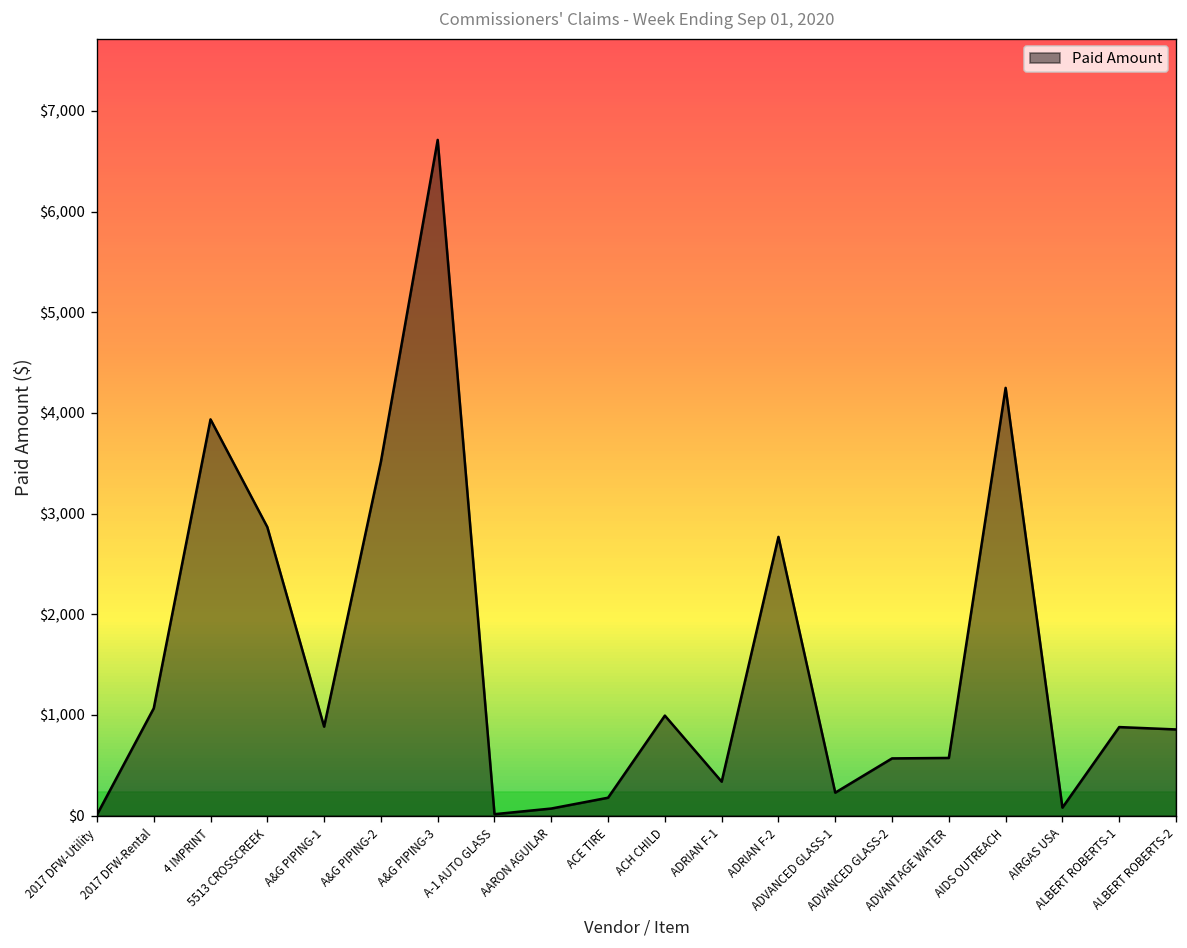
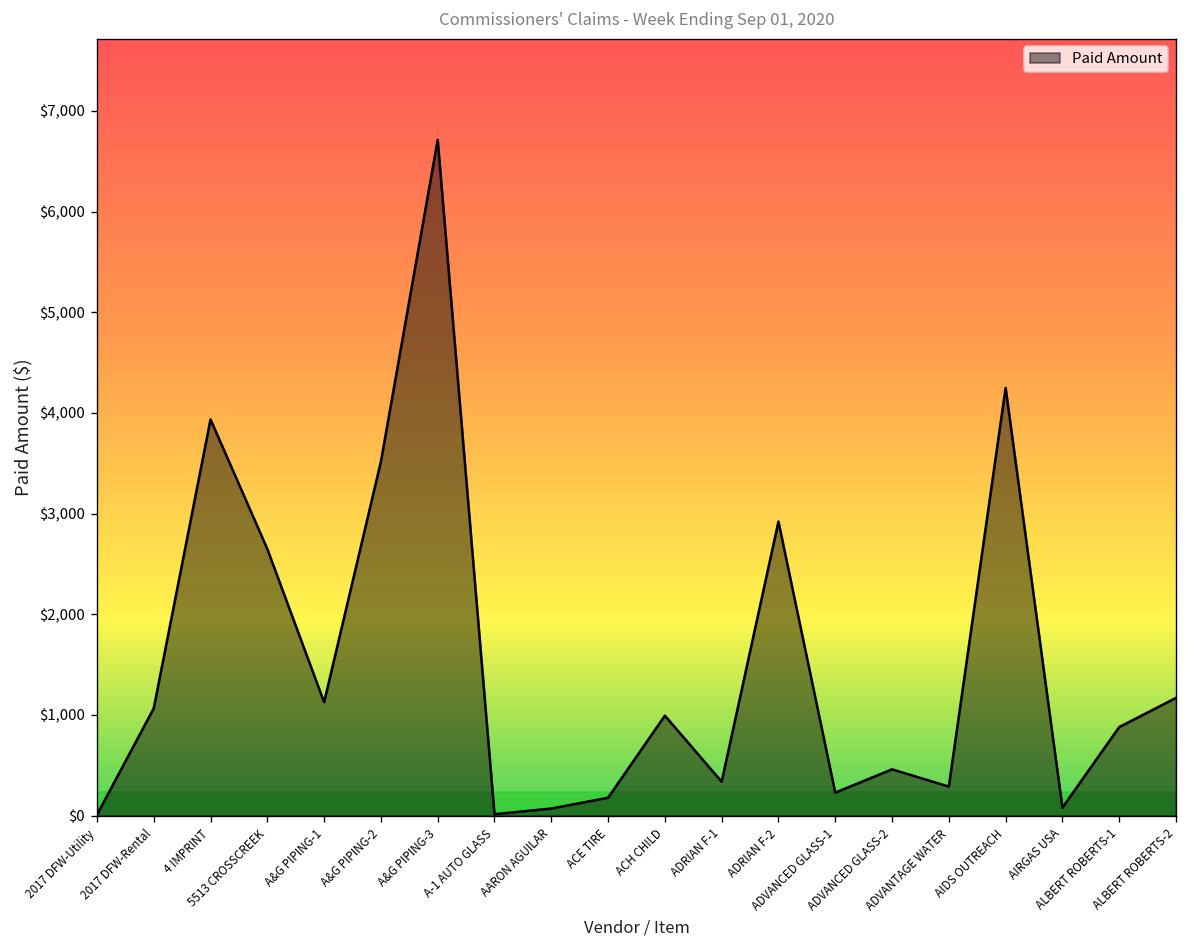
5513 CROSSCREEK: $2,900 -> $2,600
A&G PIPING-1: $900 -> $1,100
ADRIAN F-2: $2,800 -> $2,900
ADVANCED GLASS-2: $600 -> $500
ADVANTAGE WATER: $600 -> $300
ALBERT ROBERTS-2: $900 -> $1,200
